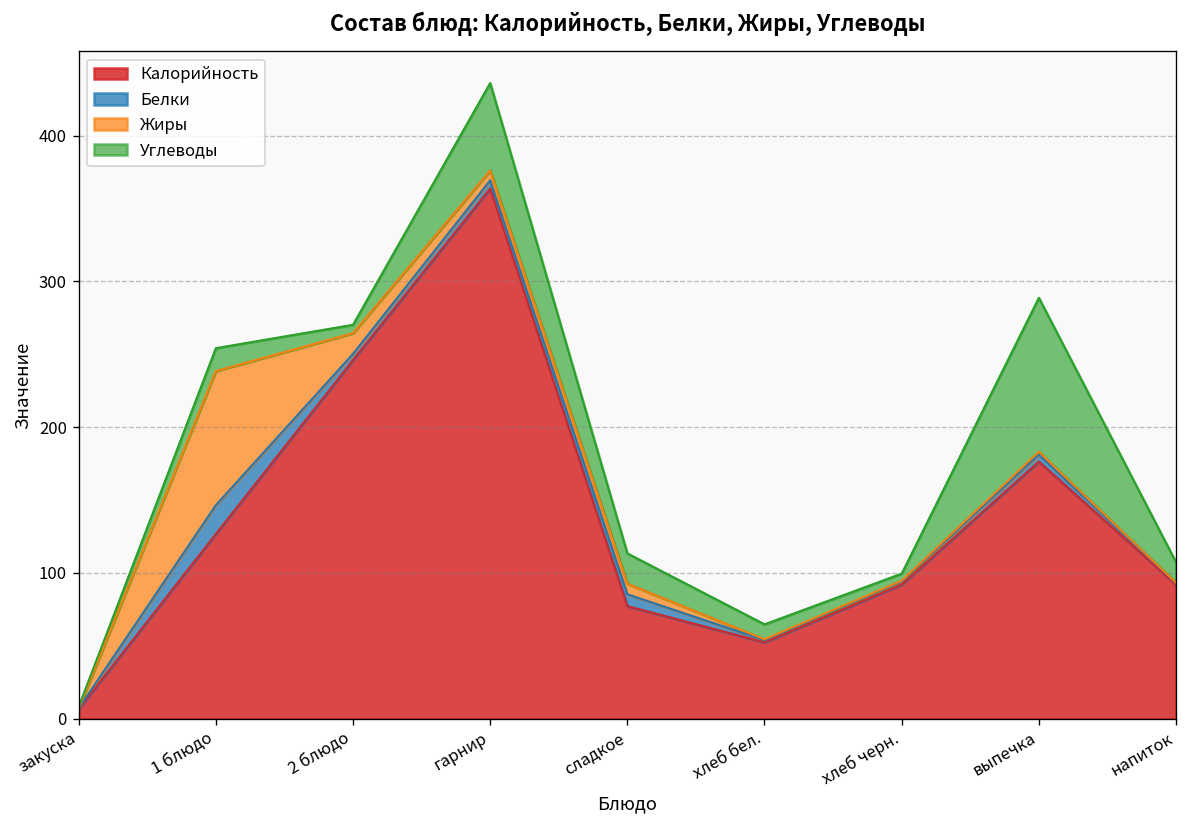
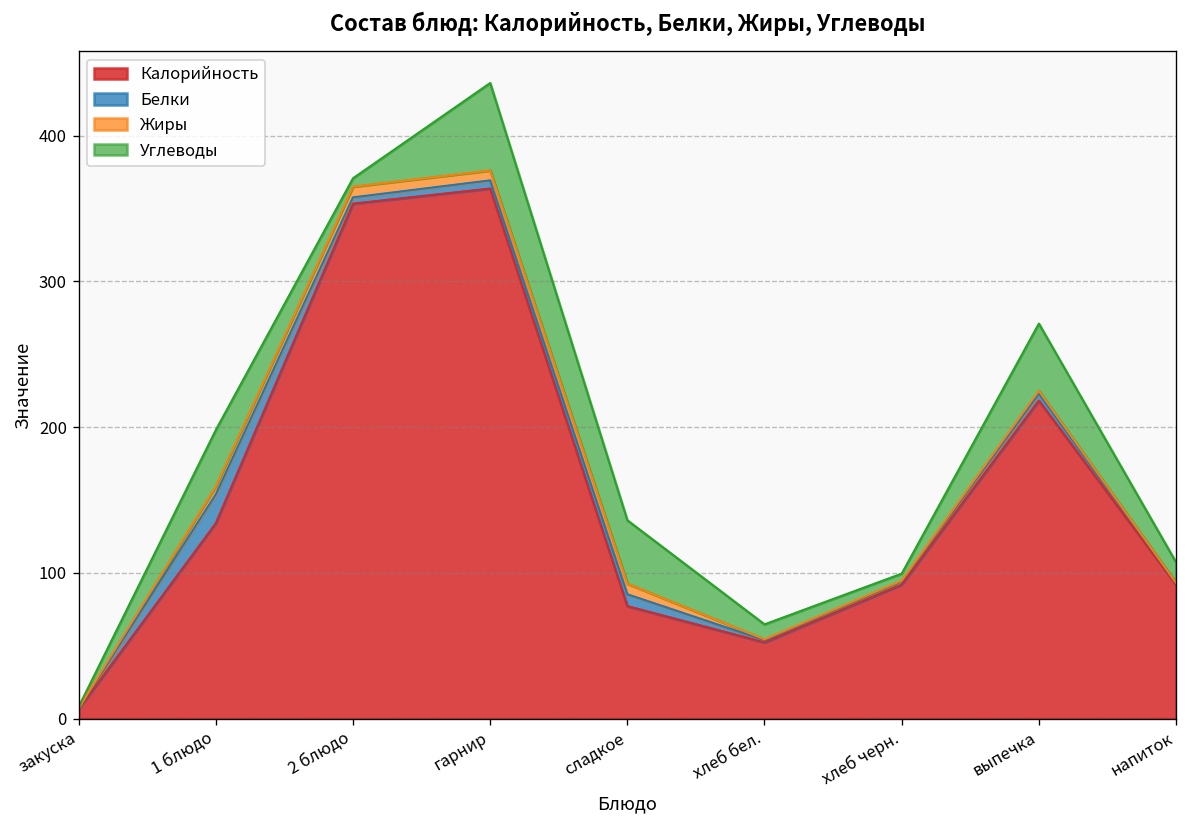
Калорийность, 1 блюдо: 127 -> 134
Жиры, 1 блюдо: 92 -> 5
Углеводы, 1 блюдо: 16 -> 39
Калорийность, 2 блюдо: 246 -> 353
Жиры, 2 блюдо: 14 -> 7
Углеводы, сладкое: 21 -> 43
Калорийность, выпечка: 176 -> 218
Углеводы, выпечка: 106 -> 46
